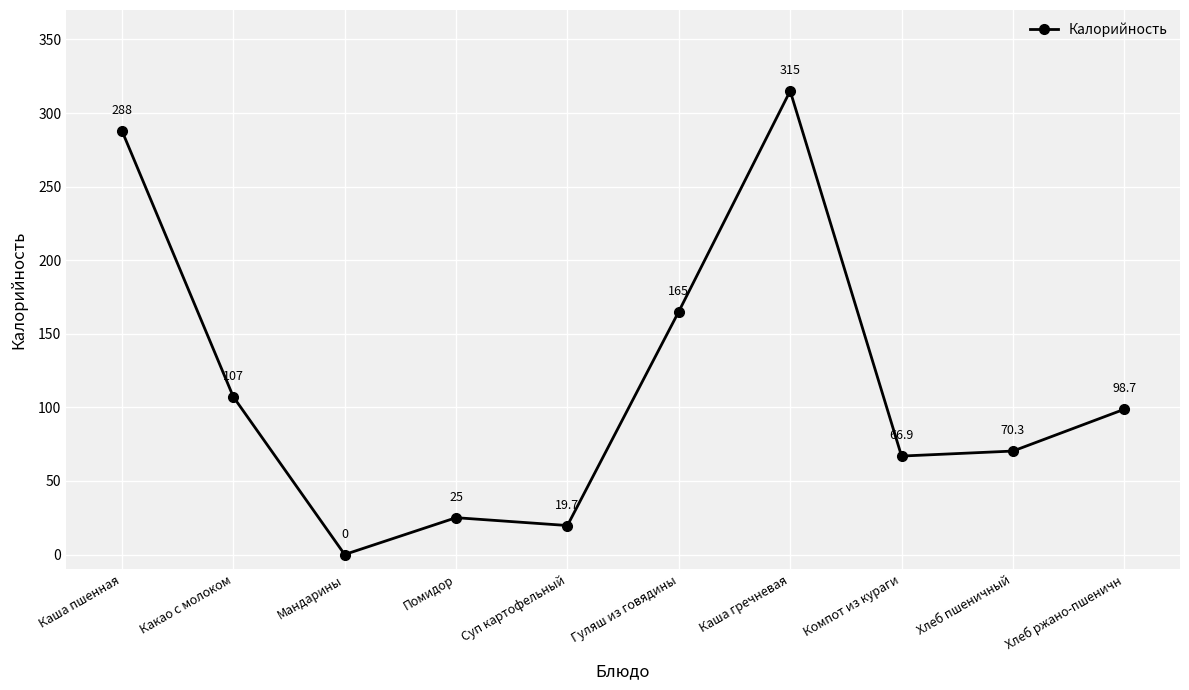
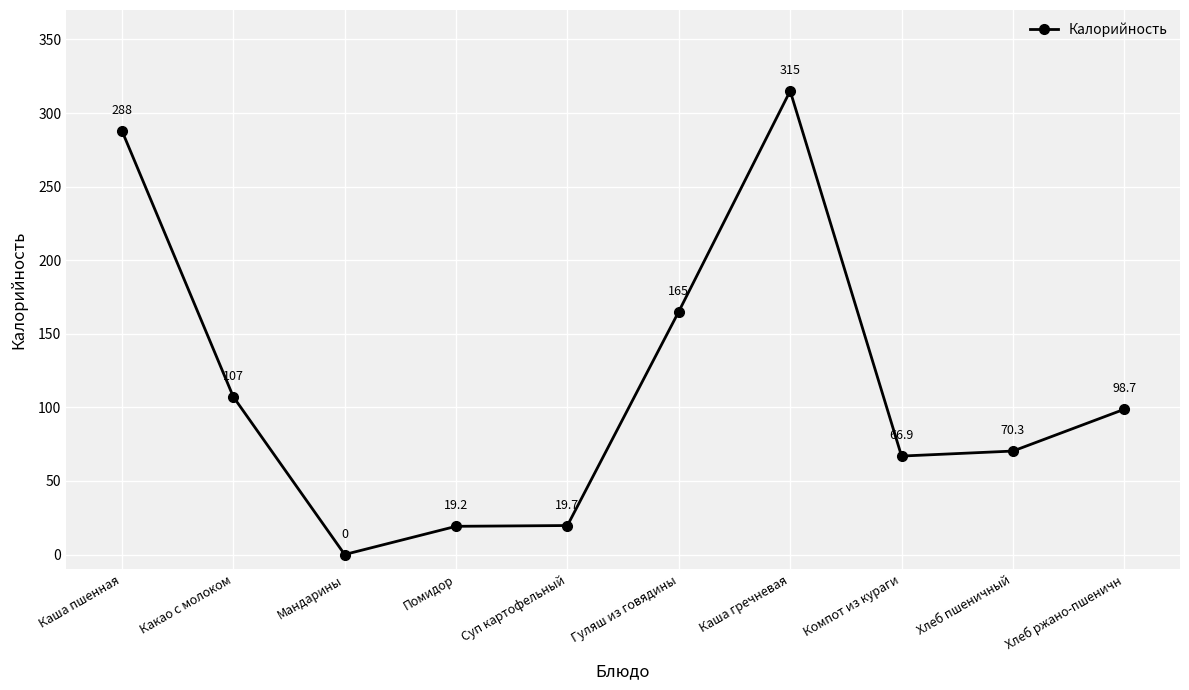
Помидор: 25 -> 19.2
